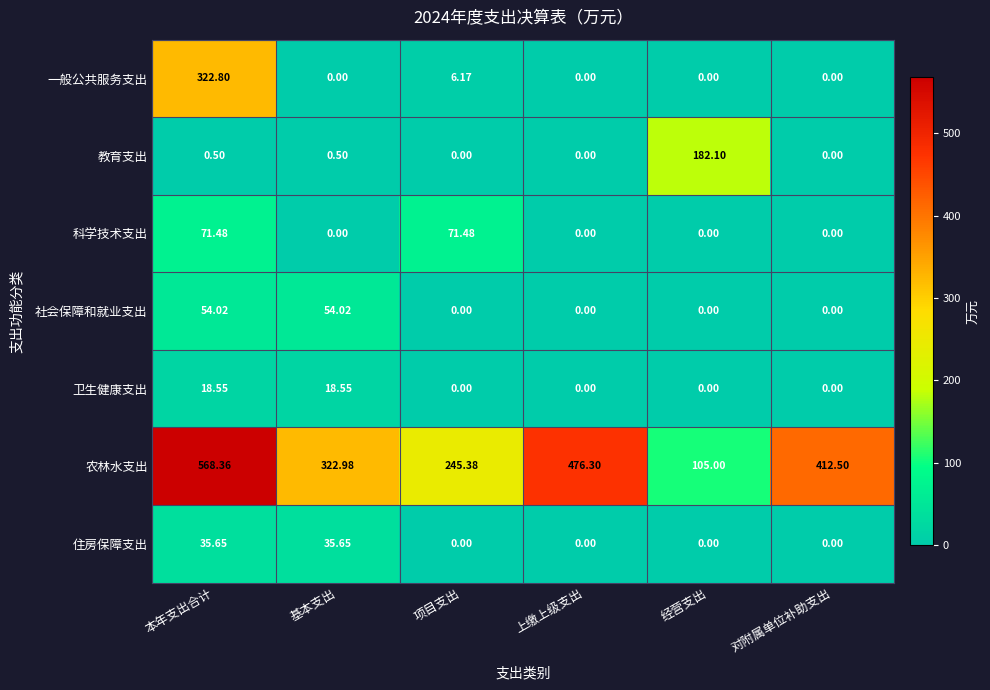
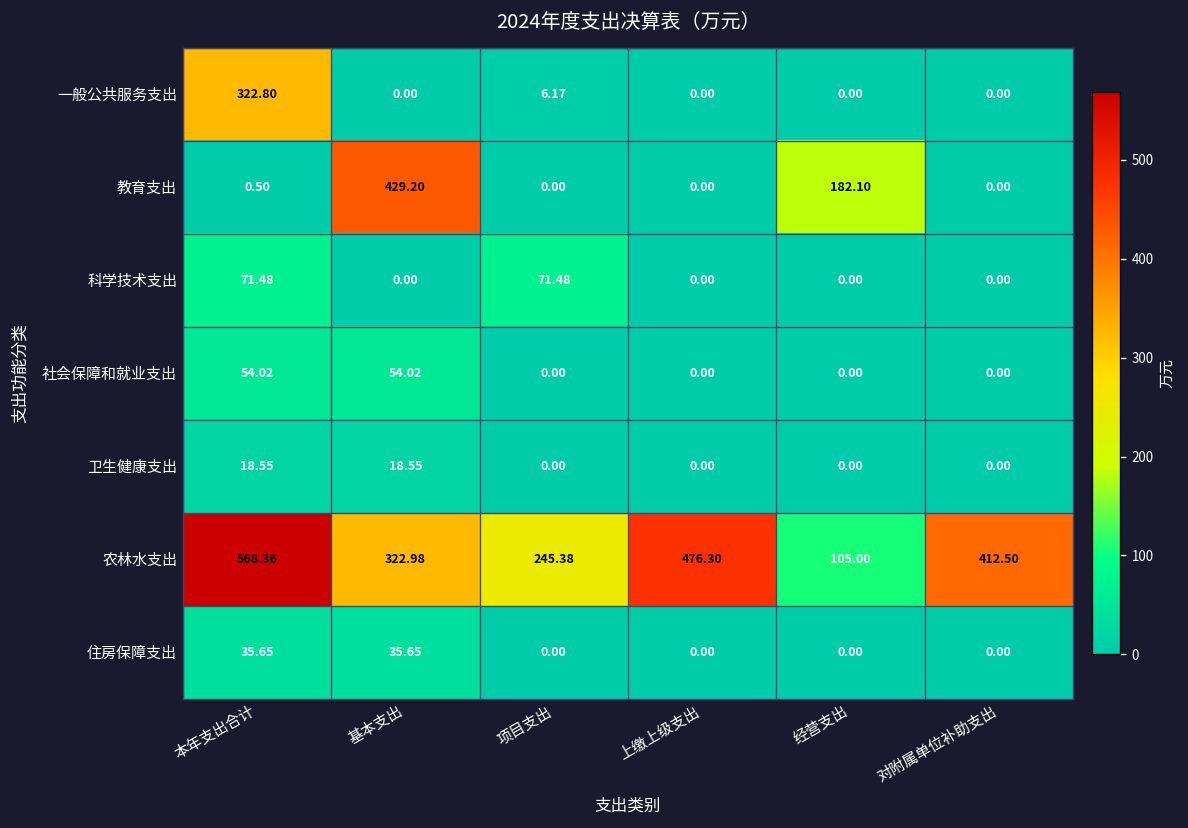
教育支出, 基本支出: 0.50 -> 429.20
